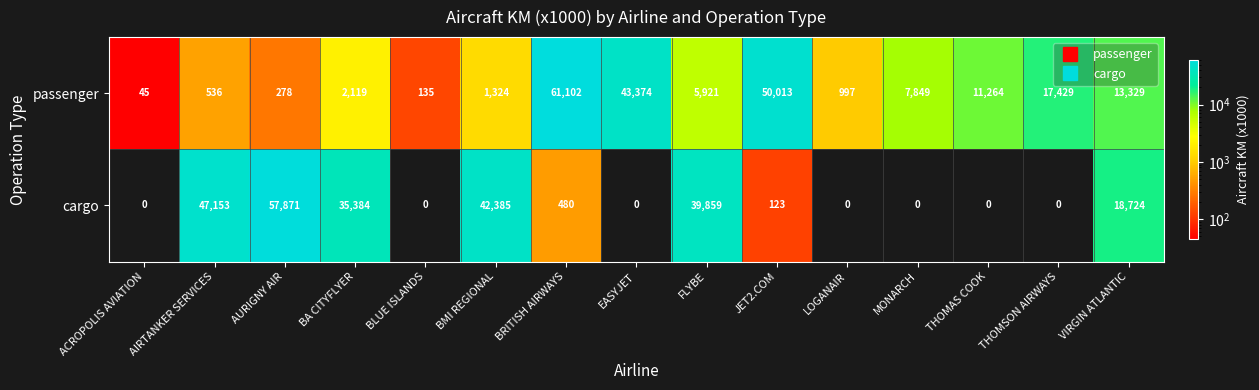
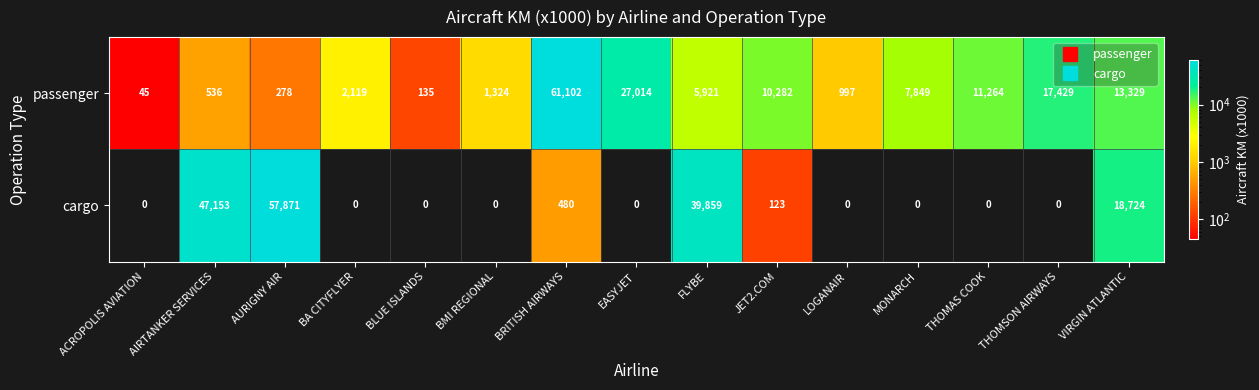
passenger, EASYJET: 43,374 -> 27,014
passenger, JET2.COM: 50,013 -> 10,282
cargo, BA CITYFLYER: 35,384 -> 0
cargo, BMI REGIONAL: 42,385 -> 0
